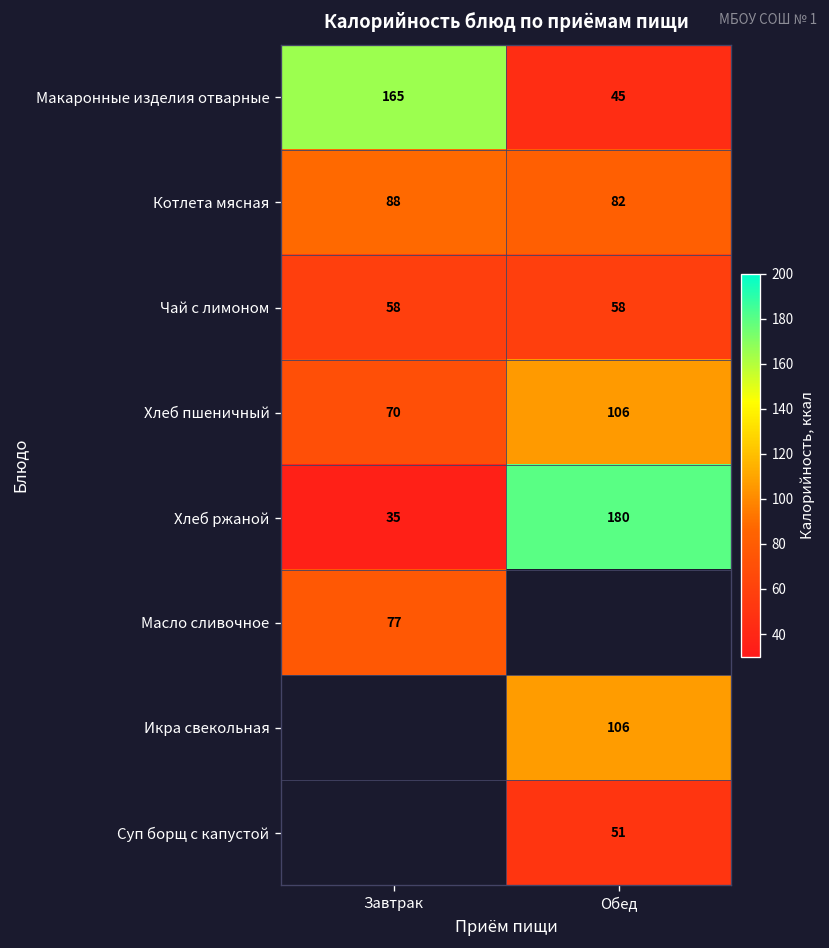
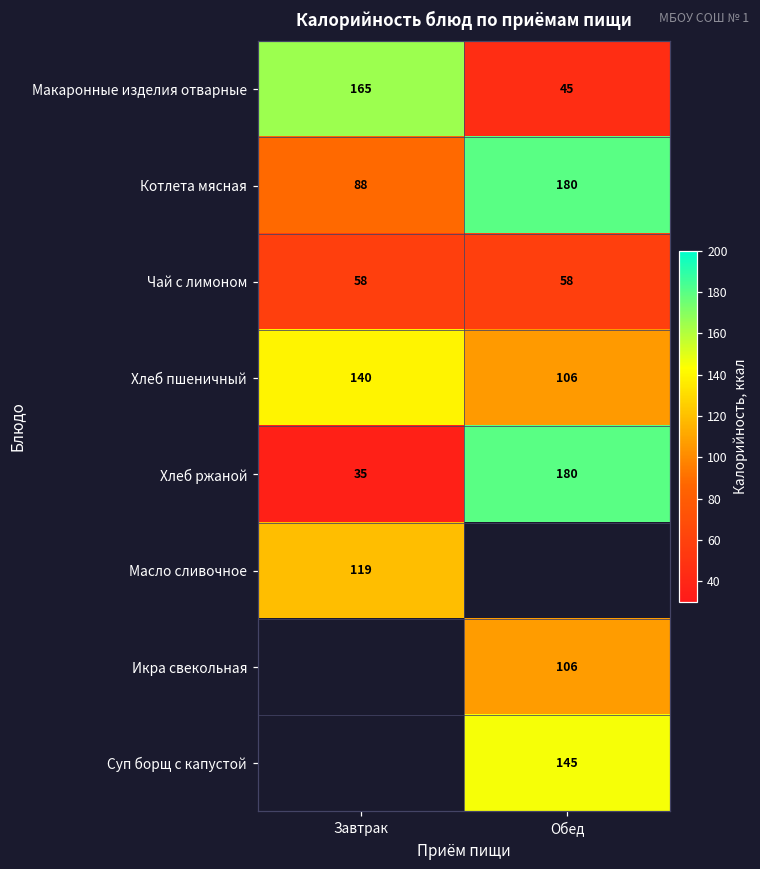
Котлета мясная, Обед: 82 -> 180
Хлеб пшеничный, Завтрак: 70 -> 140
Масло сливочное, Завтрак: 77 -> 119
Суп борщ с капустой, Обед: 51 -> 145
